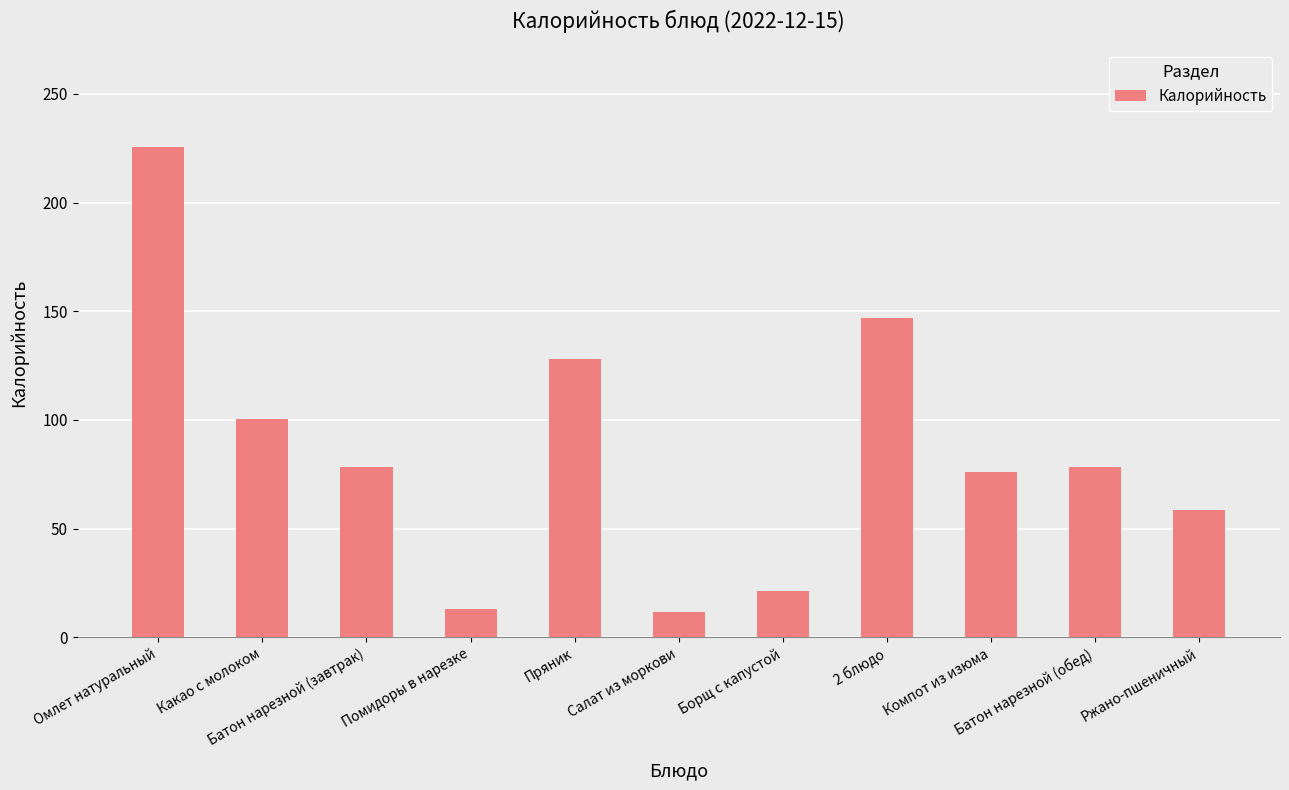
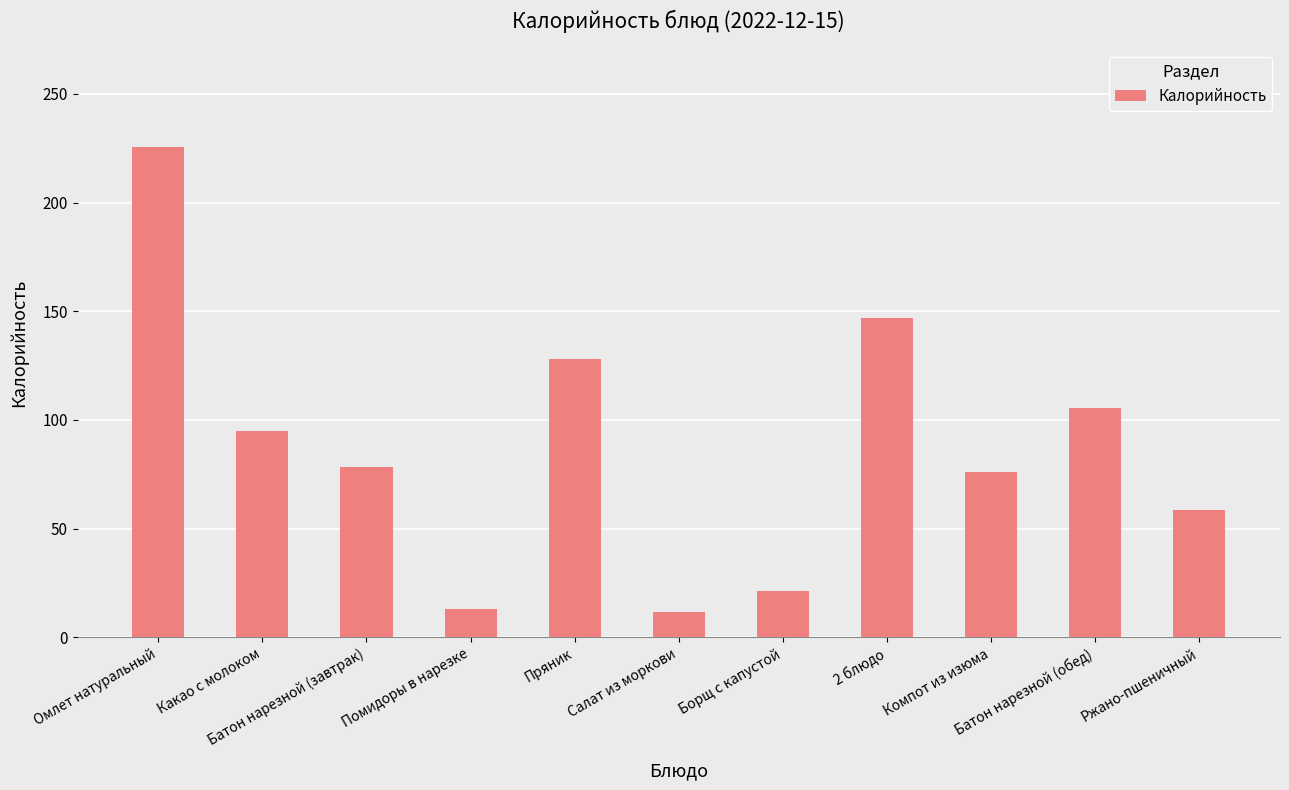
Какао с молоком: 100 -> 95
Батон нарезной (обед): 79 -> 105
